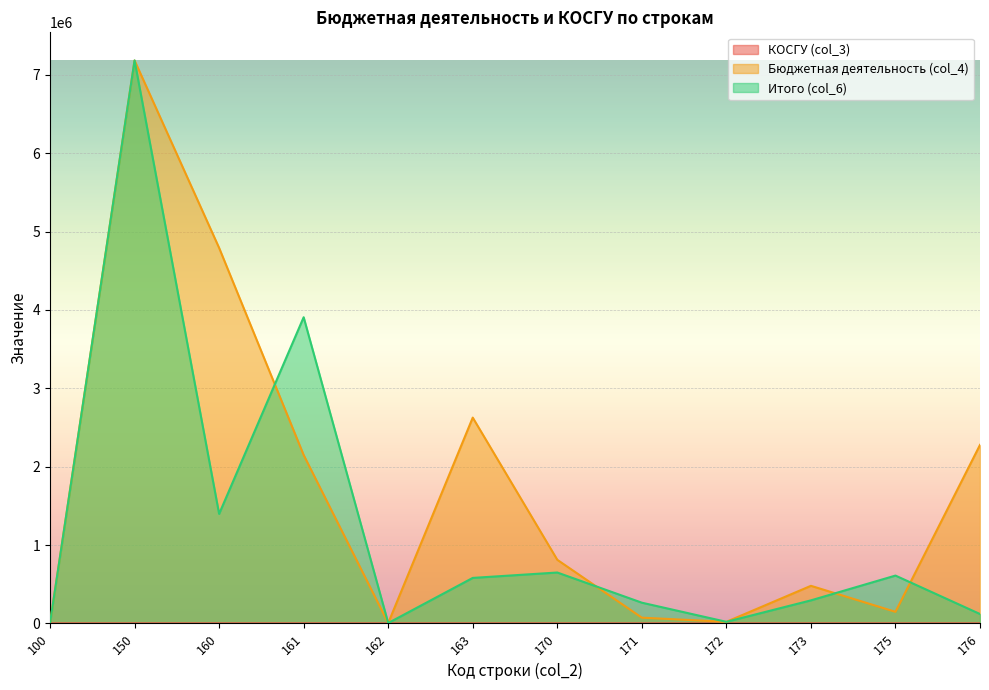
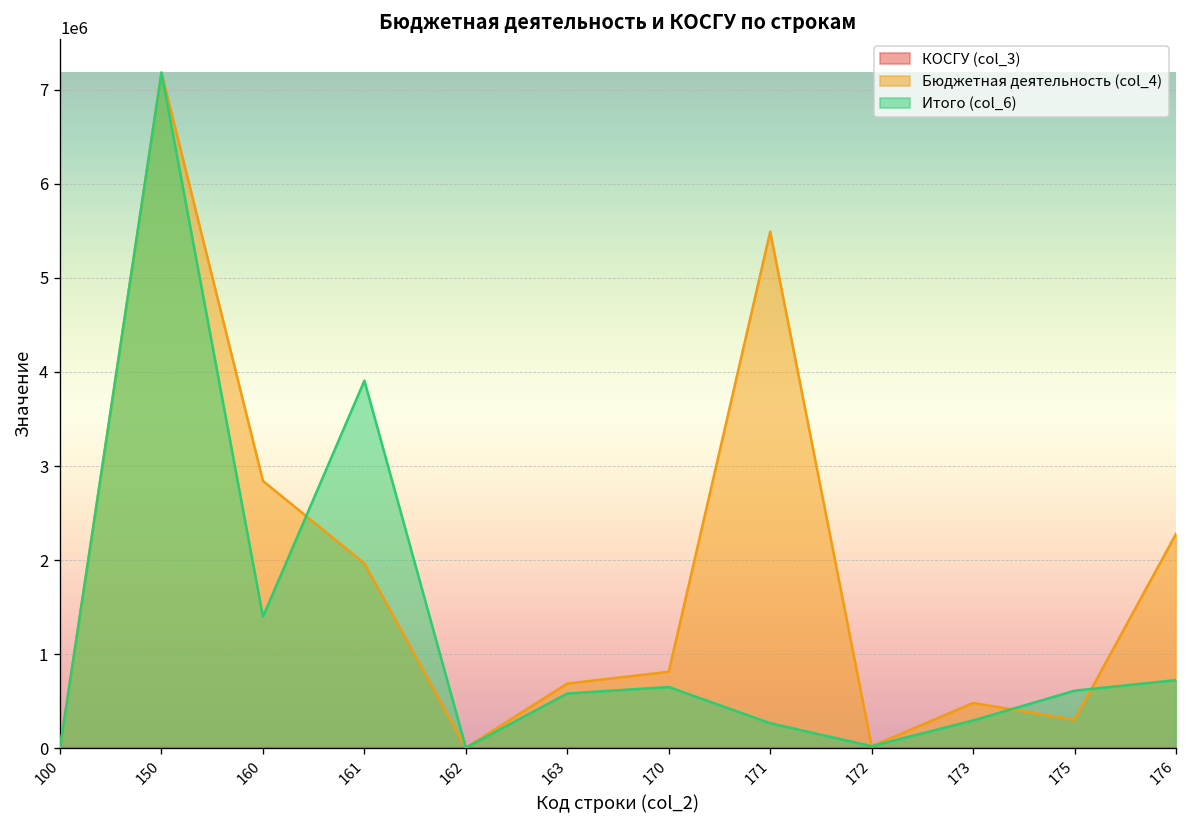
Бюджетная деятельность (col_4), 160: 4800000 -> 2800000
Бюджетная деятельность (col_4), 161: 2100000 -> 2000000
Бюджетная деятельность (col_4), 163: 2600000 -> 700000
Бюджетная деятельность (col_4), 171: 100000 -> 5500000
Бюджетная деятельность (col_4), 175: 100000 -> 300000
Итого (col_6), 176: 100000 -> 700000
